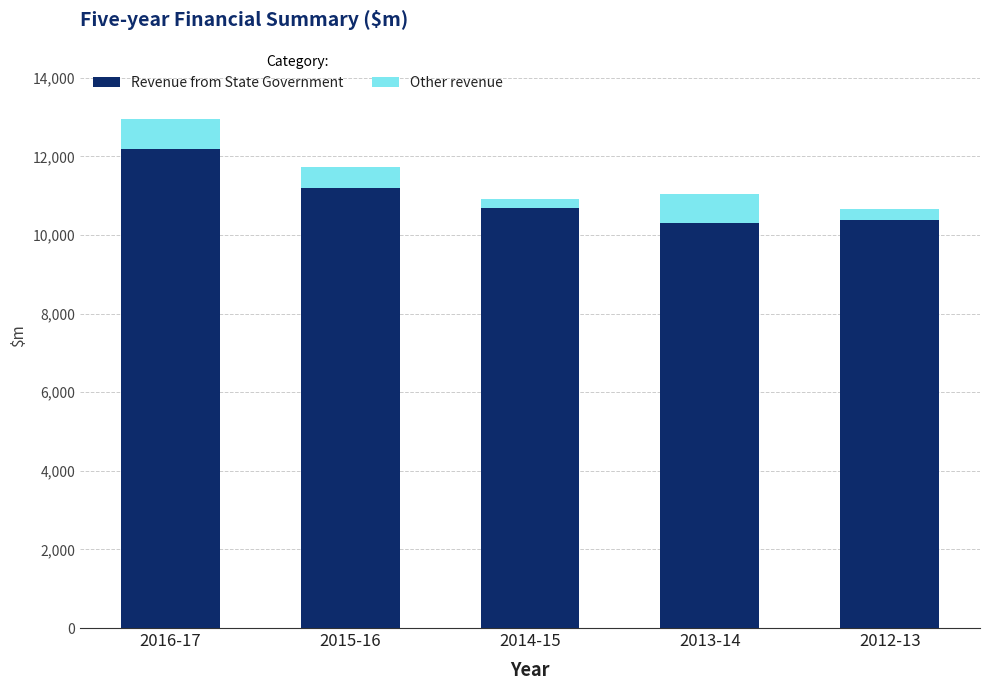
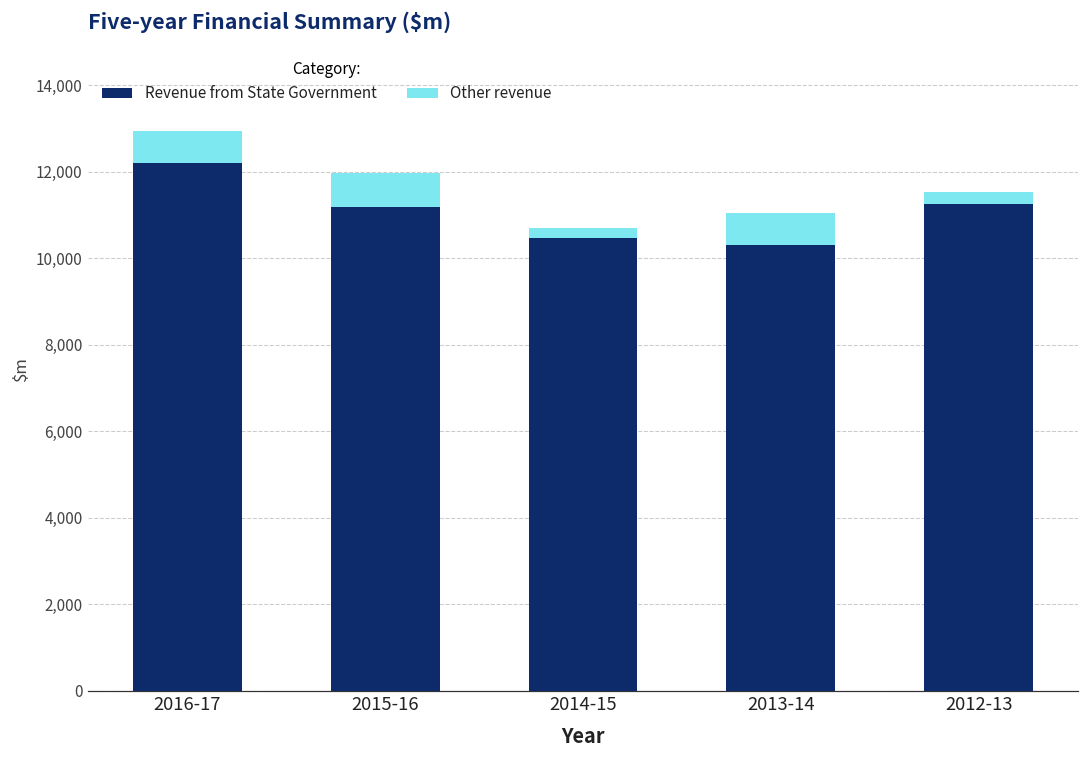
Other revenue, 2015-16: 500 -> 800
Revenue from State Government, 2014-15: 10,700 -> 10,500
Revenue from State Government, 2012-13: 10,400 -> 11,300
